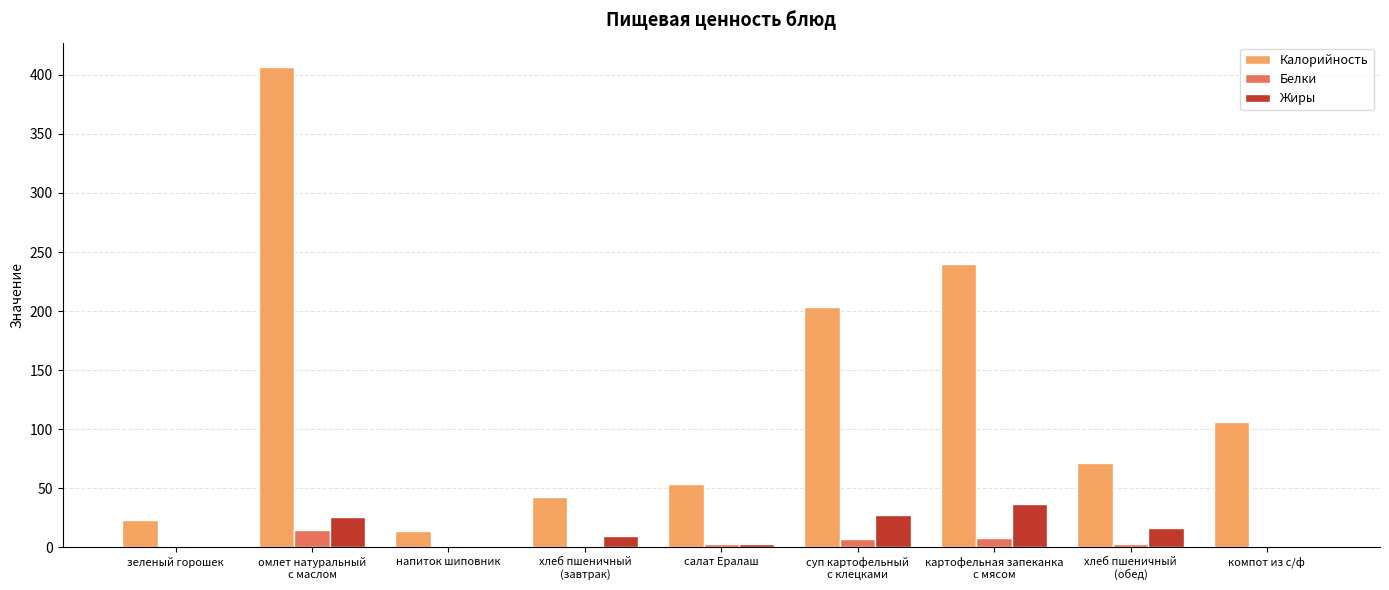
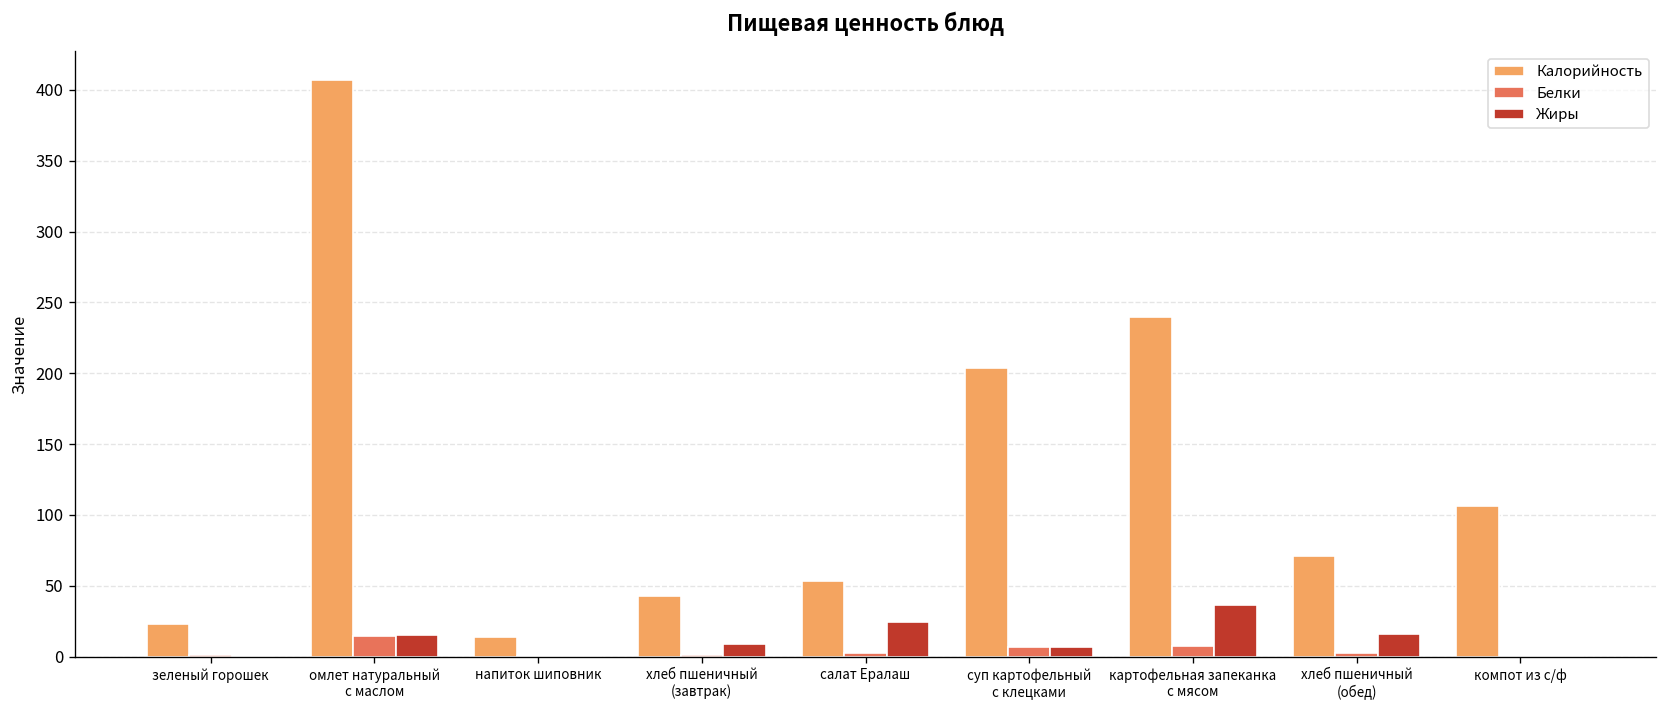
Жиры, омлет натуральный с маслом: 25 -> 15
Жиры, салат Ералаш: 3 -> 24
Жиры, суп картофельный с клецками: 28 -> 7
